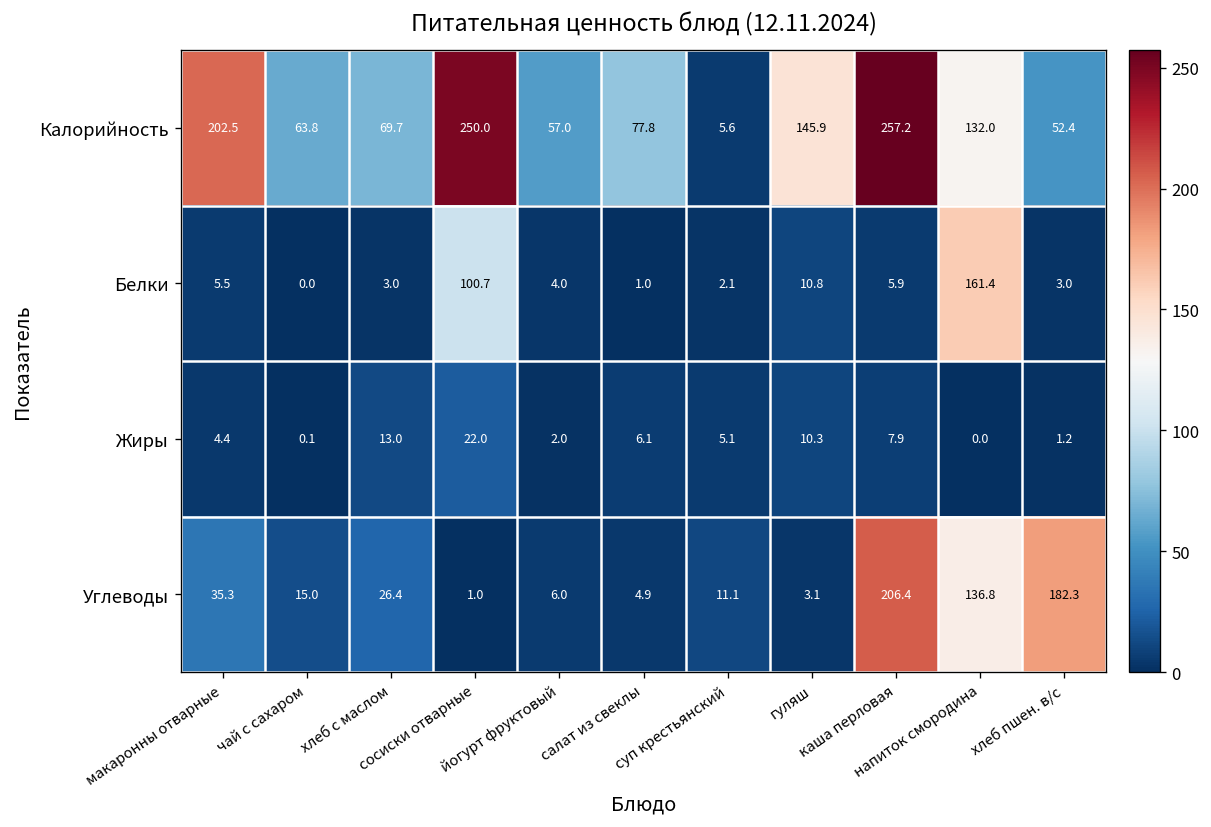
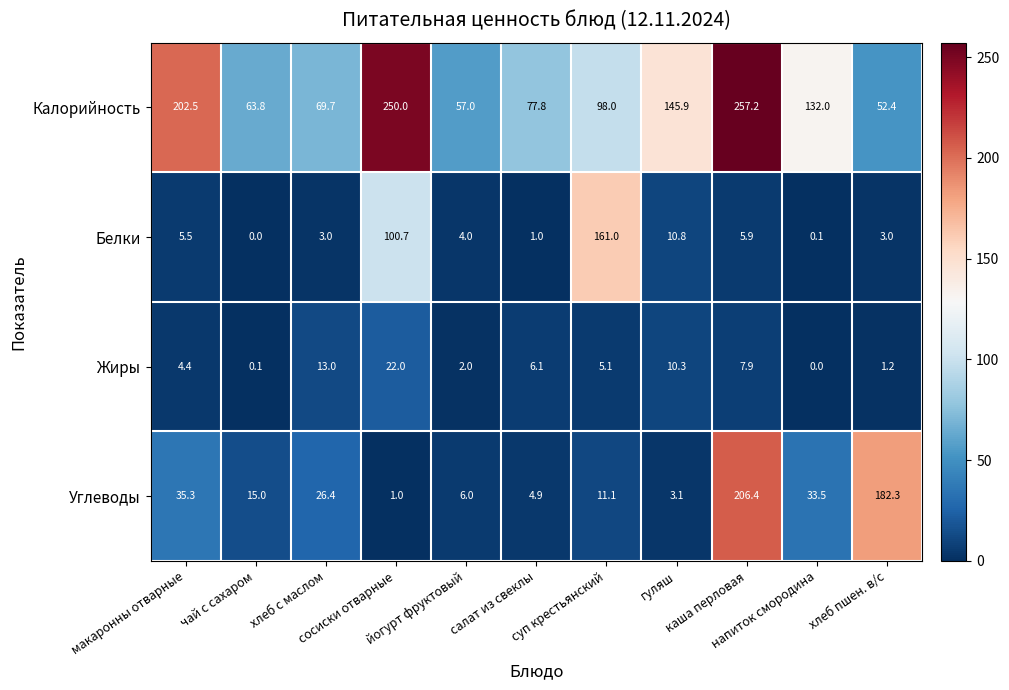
Калорийность, суп крестьянский: 5.6 -> 98.0
Белки, суп крестьянский: 2.1 -> 161.0
Белки, напиток смородина: 161.4 -> 0.1
Углеводы, напиток смородина: 136.8 -> 33.5
